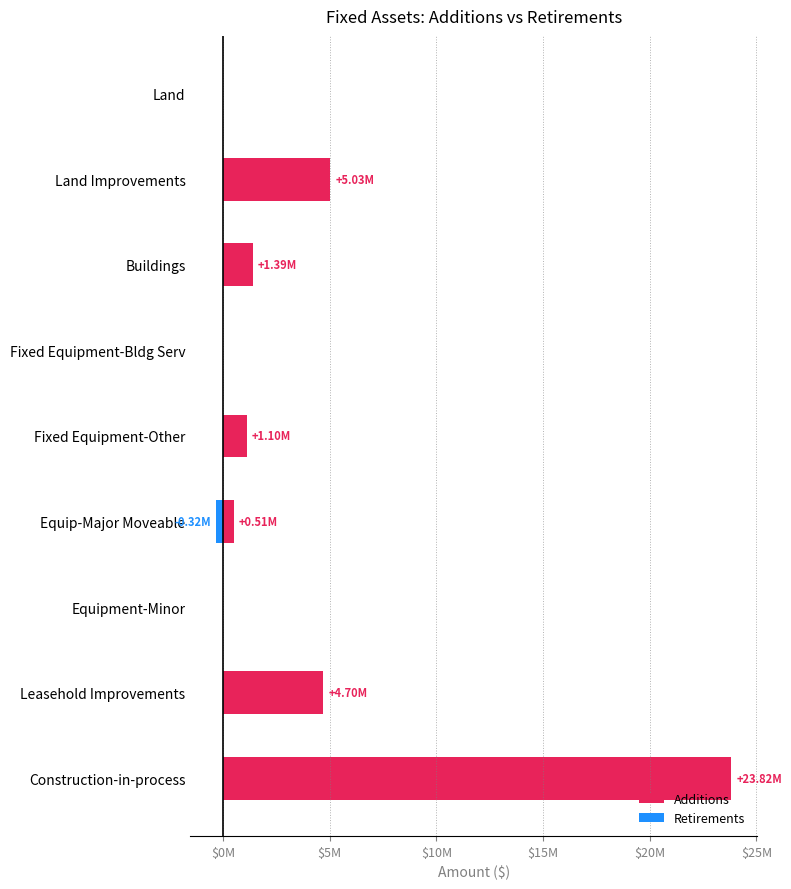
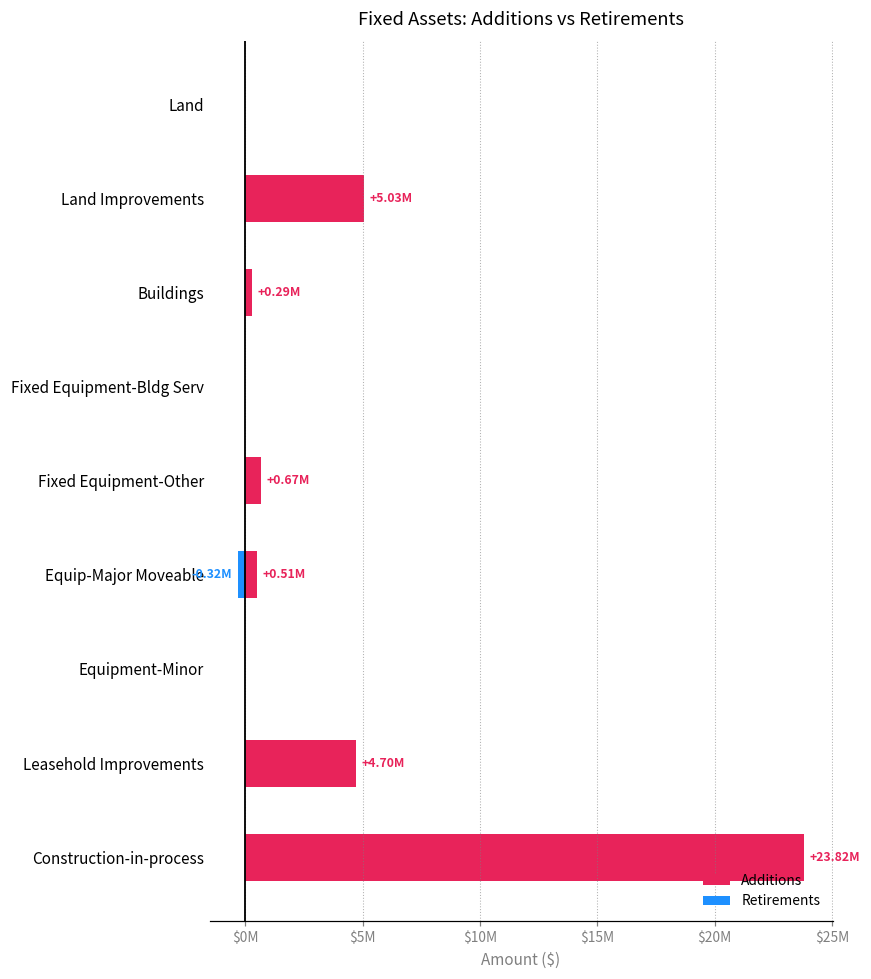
Additions, Buildings: +1.39M -> +0.29M
Additions, Fixed Equipment-Other: +1.10M -> +0.67M
